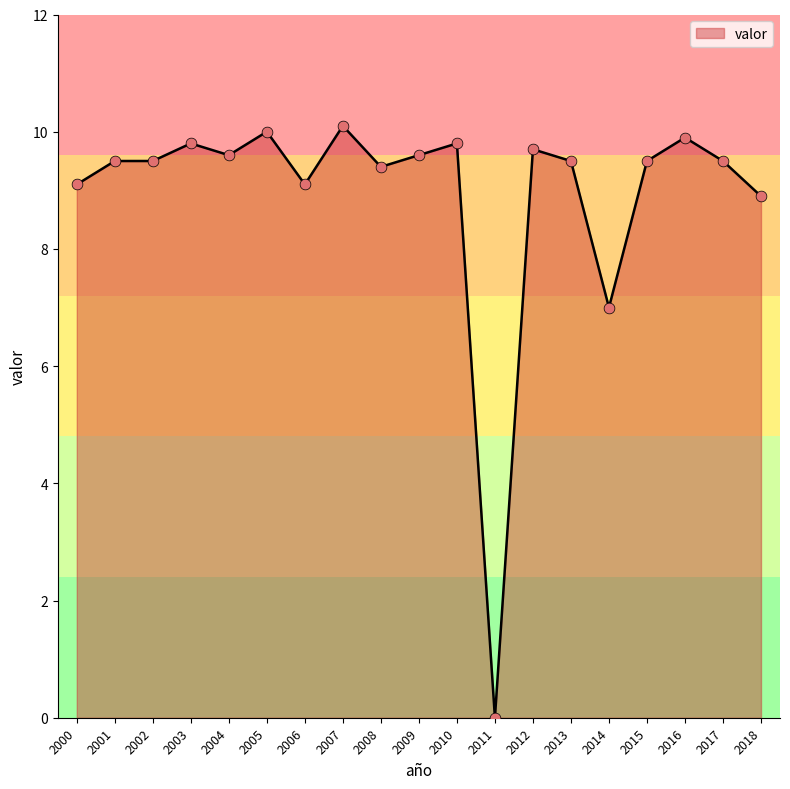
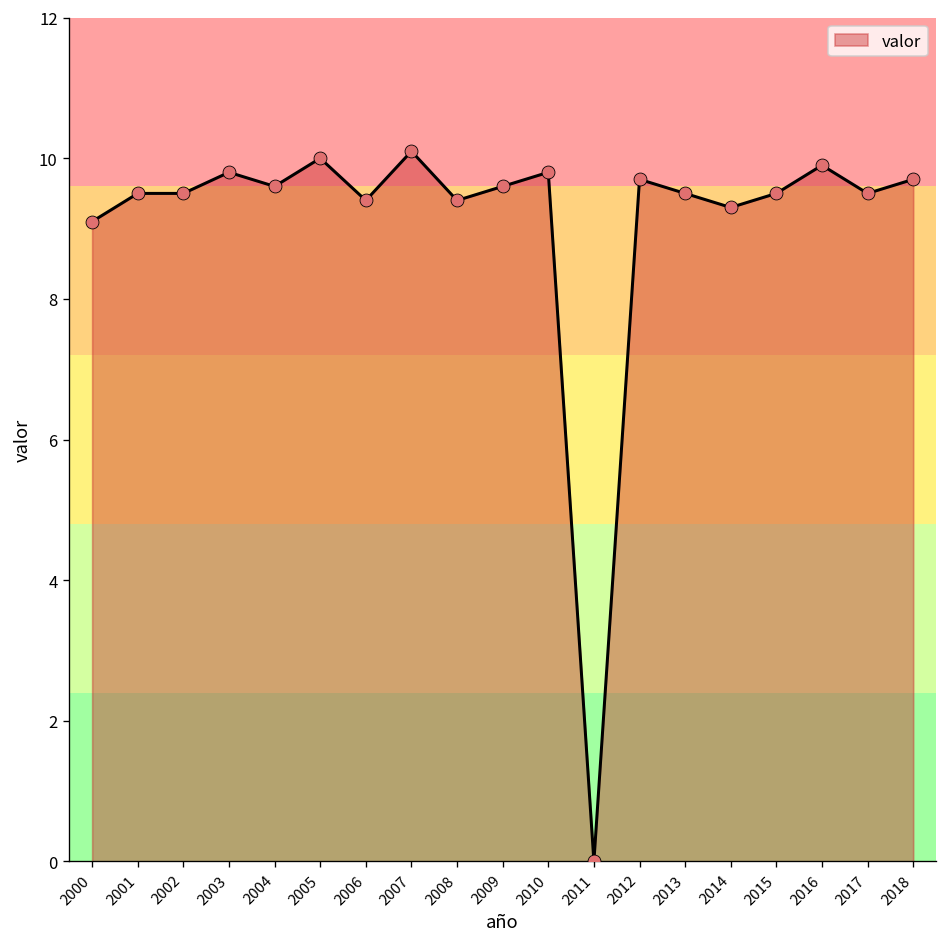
2006: 9.1 -> 9.4
2014: 7.0 -> 9.3
2018: 8.9 -> 9.7
